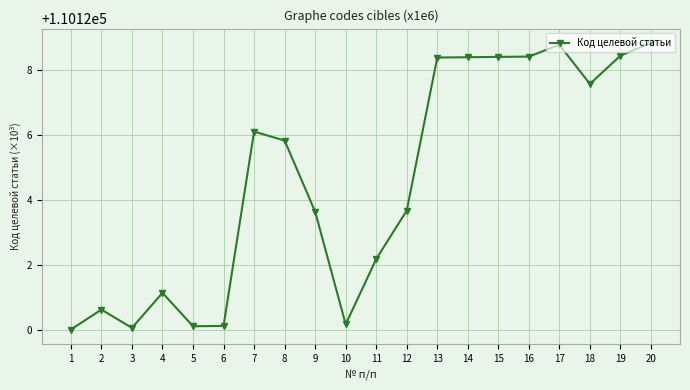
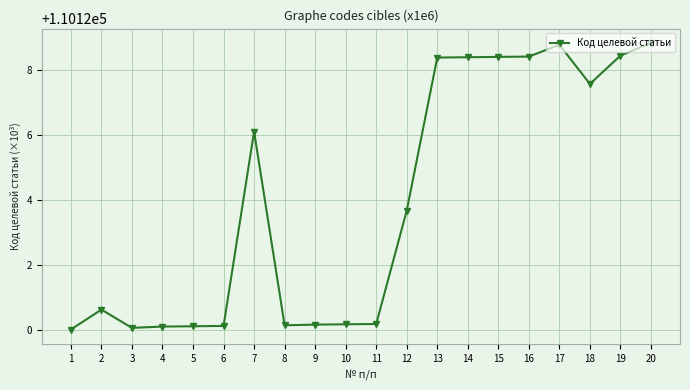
4: 110121.1 -> 110120.1
8: 110125.8 -> 110120.2
9: 110123.6 -> 110120.2
11: 110122.2 -> 110120.2
